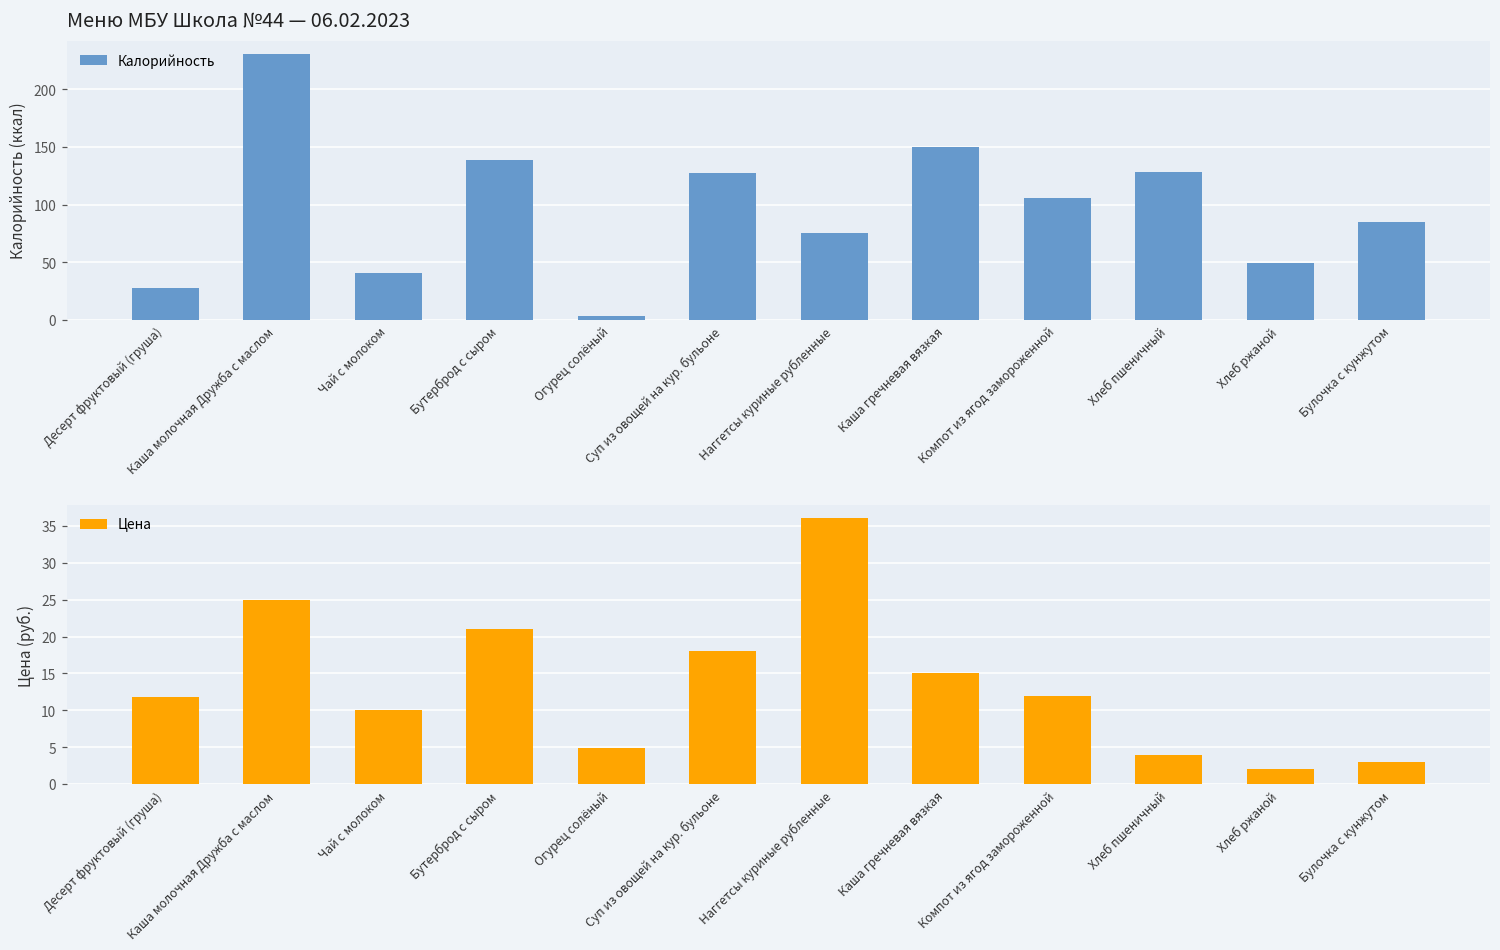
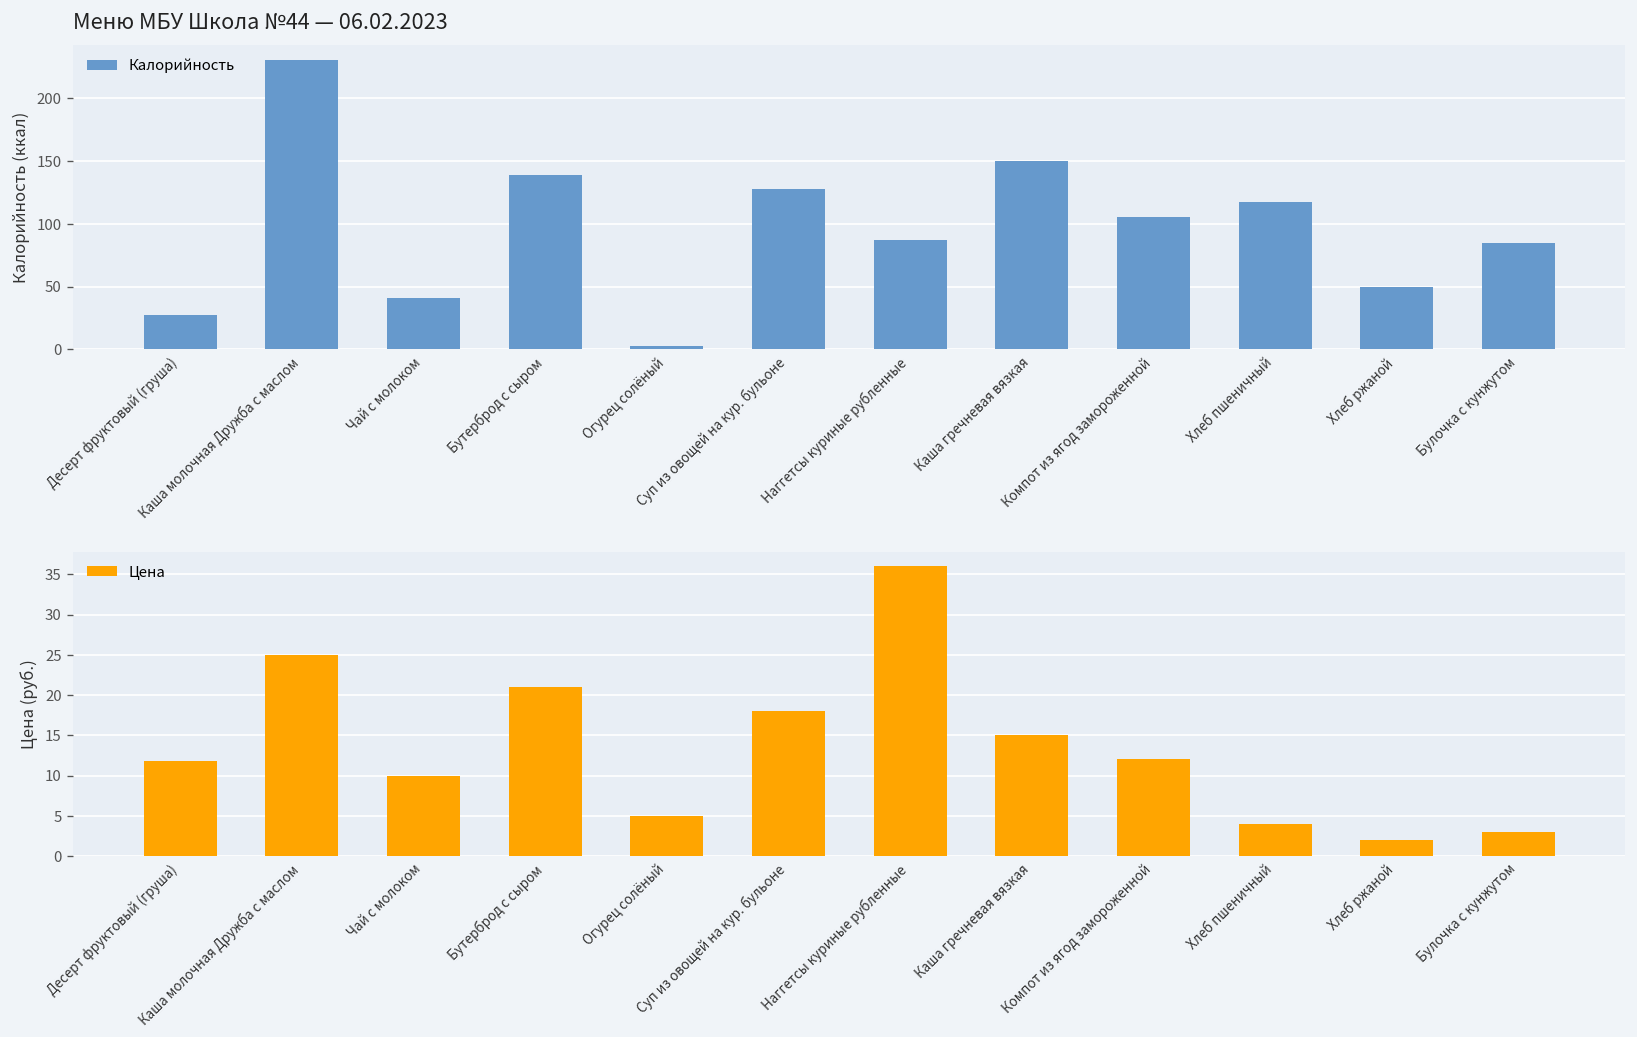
Меню МБУ Школа №44 — 06.02.2023, Наггетсы куриные рубленные: 76 -> 87
Меню МБУ Школа №44 — 06.02.2023, Хлеб пшеничный: 128 -> 117
